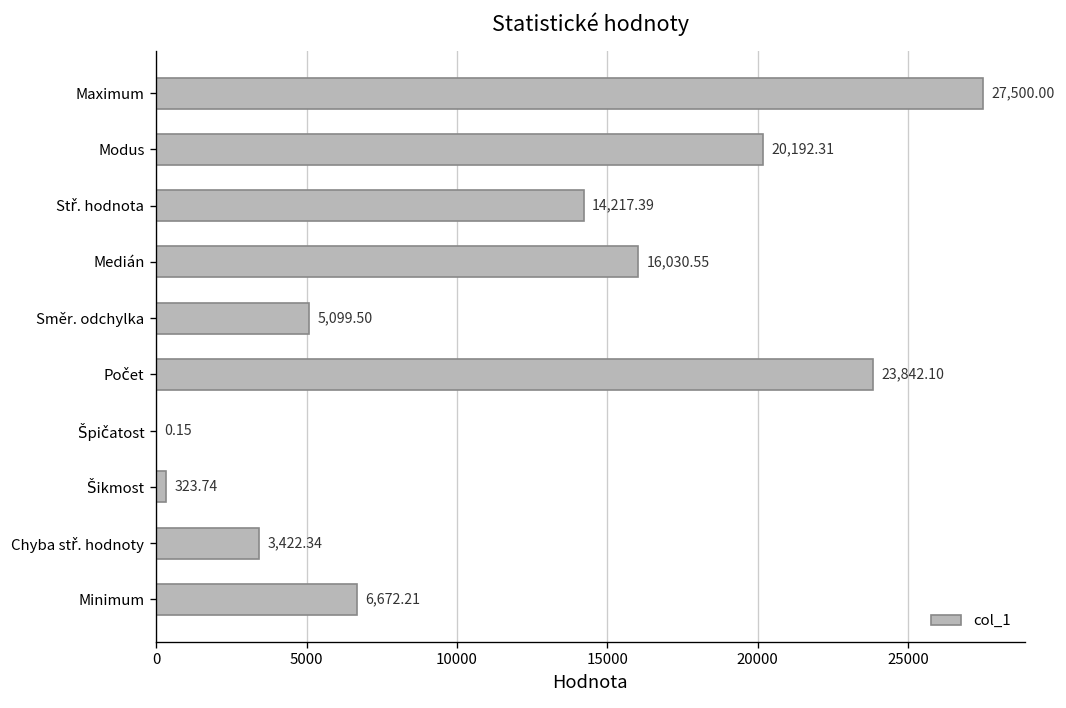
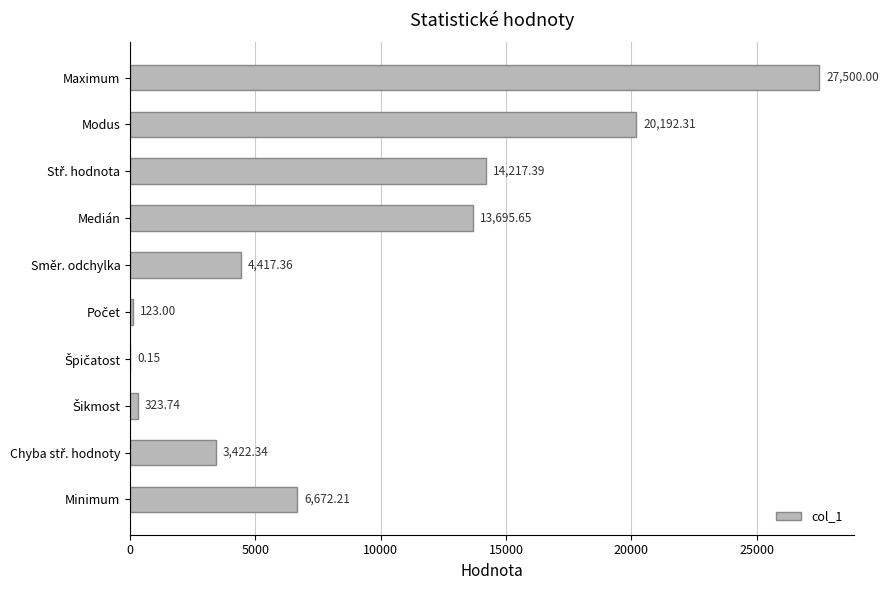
Medián: 16,030.55 -> 13,695.65
Směr. odchylka: 5,099.50 -> 4,417.36
Počet: 23,842.10 -> 123.00
